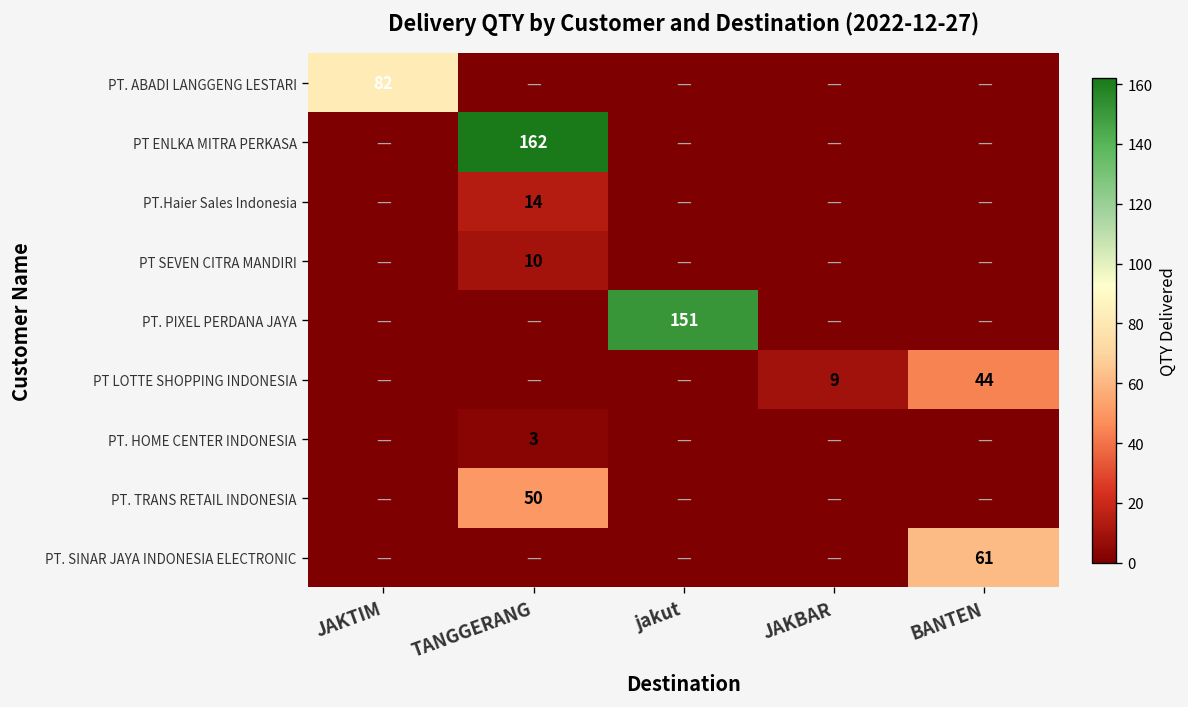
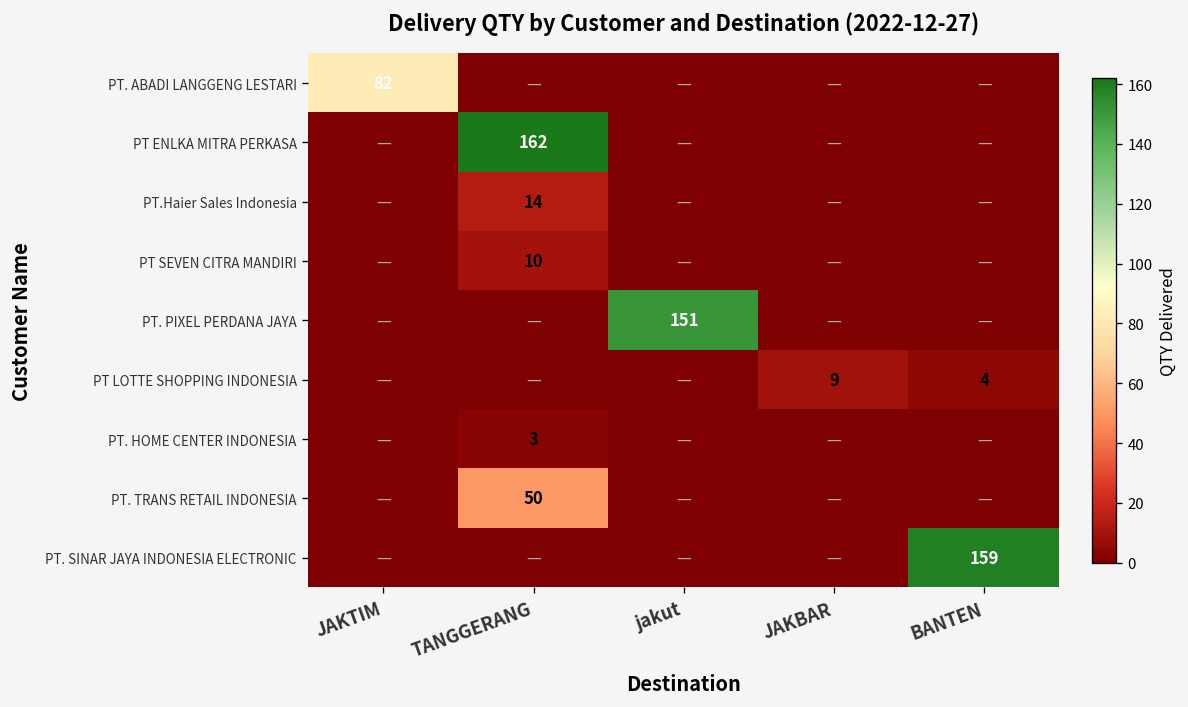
PT LOTTE SHOPPING INDONESIA, BANTEN: 44 -> 4
PT. SINAR JAYA INDONESIA ELECTRONIC, BANTEN: 61 -> 159
